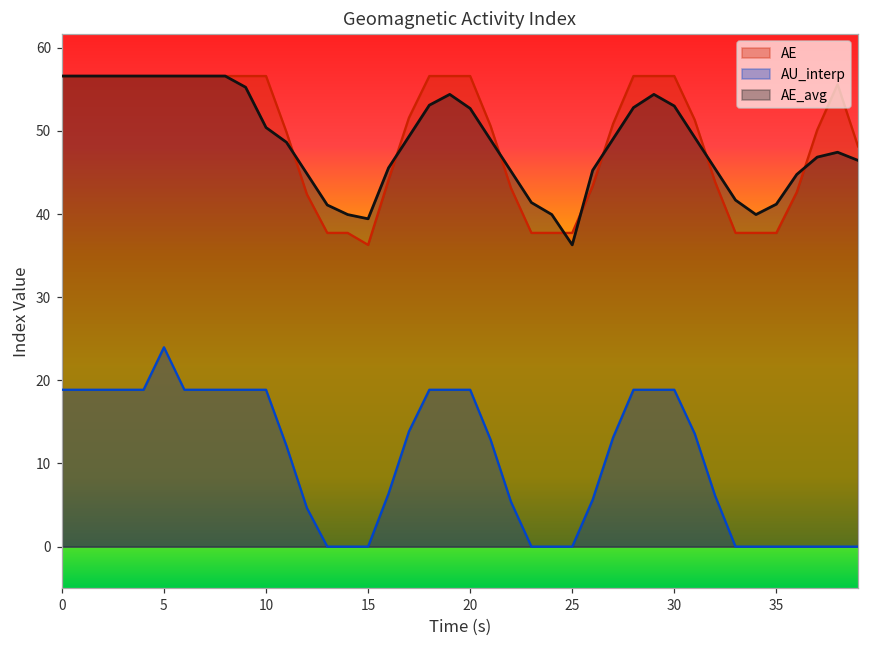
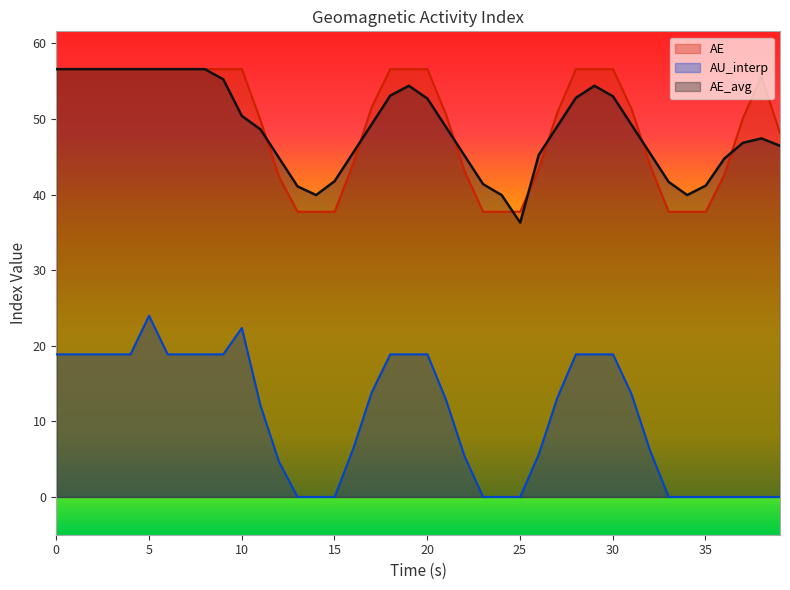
AU_interp, 10: 19 -> 22
AE, 15: 36 -> 38
AE_avg, 15: 39 -> 42
